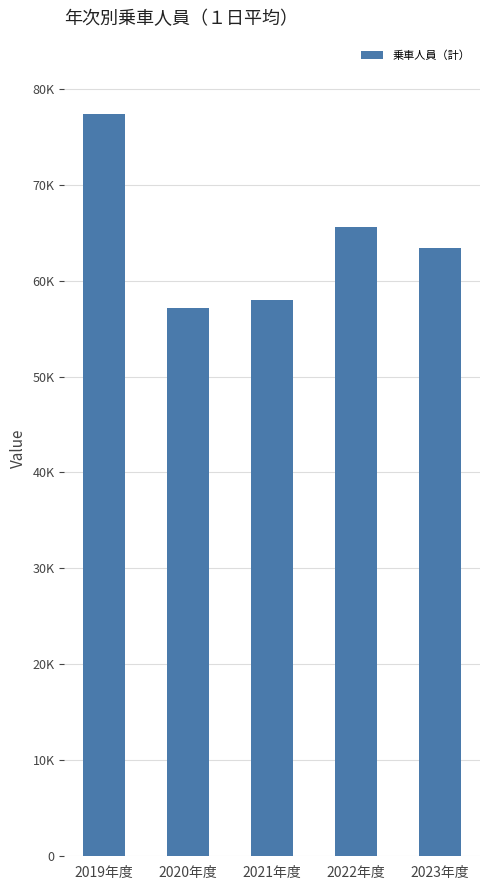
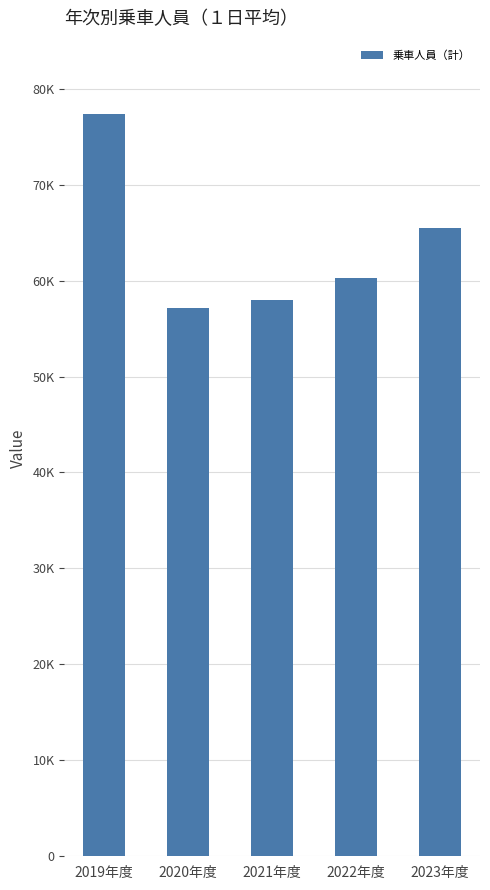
2022年度: 66000 -> 60000
2023年度: 63000 -> 65000
